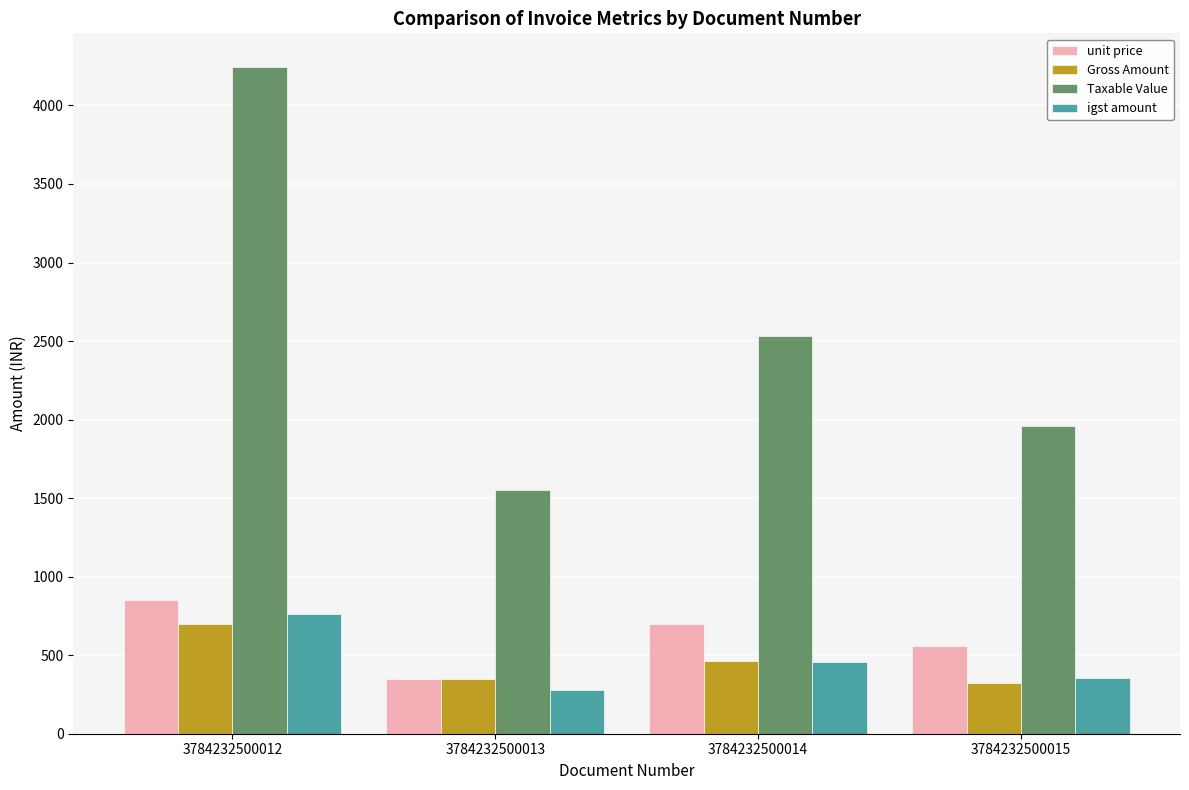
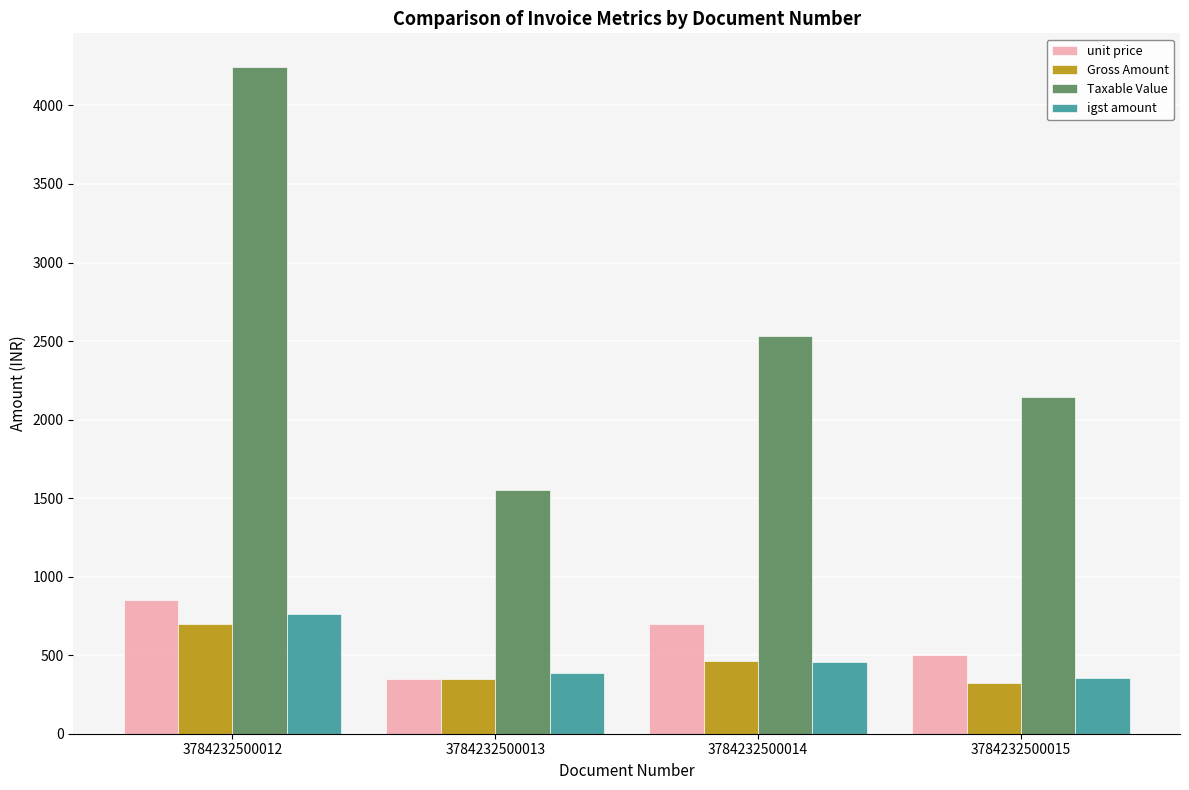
igst amount, 3784232500013: 280 -> 390
unit price, 3784232500015: 560 -> 500
Taxable Value, 3784232500015: 1960 -> 2140
